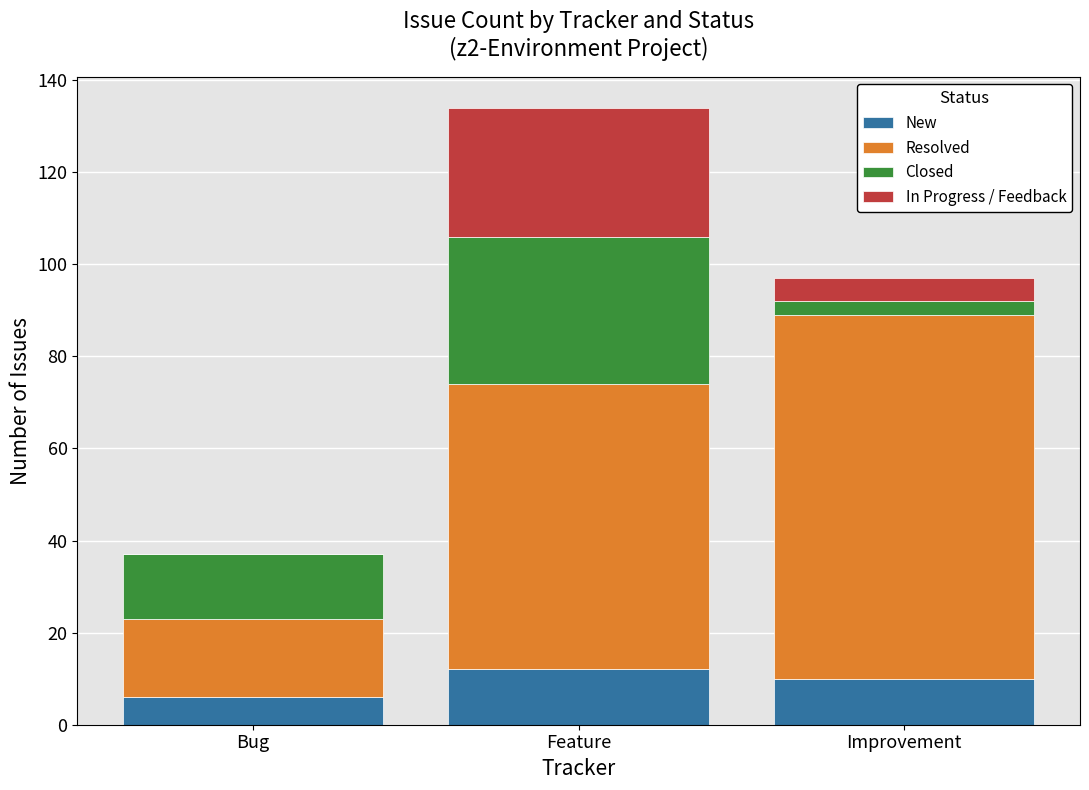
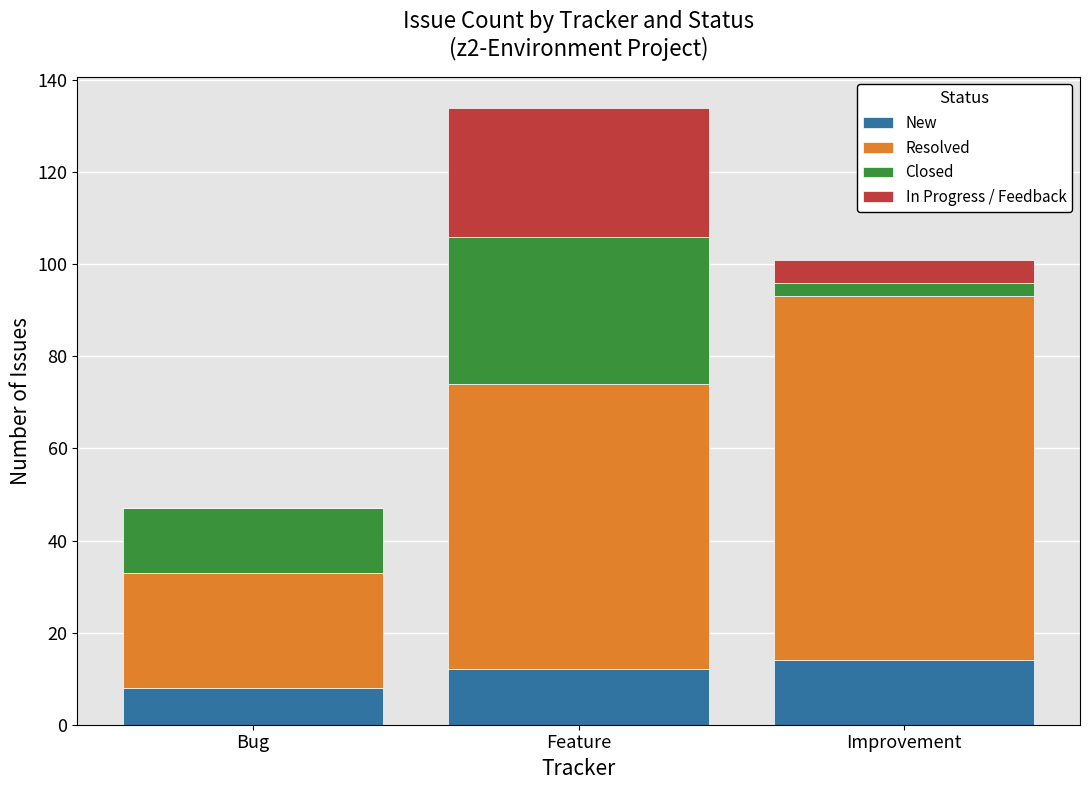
New, Bug: 6 -> 8
Resolved, Bug: 17 -> 25
New, Improvement: 10 -> 14
